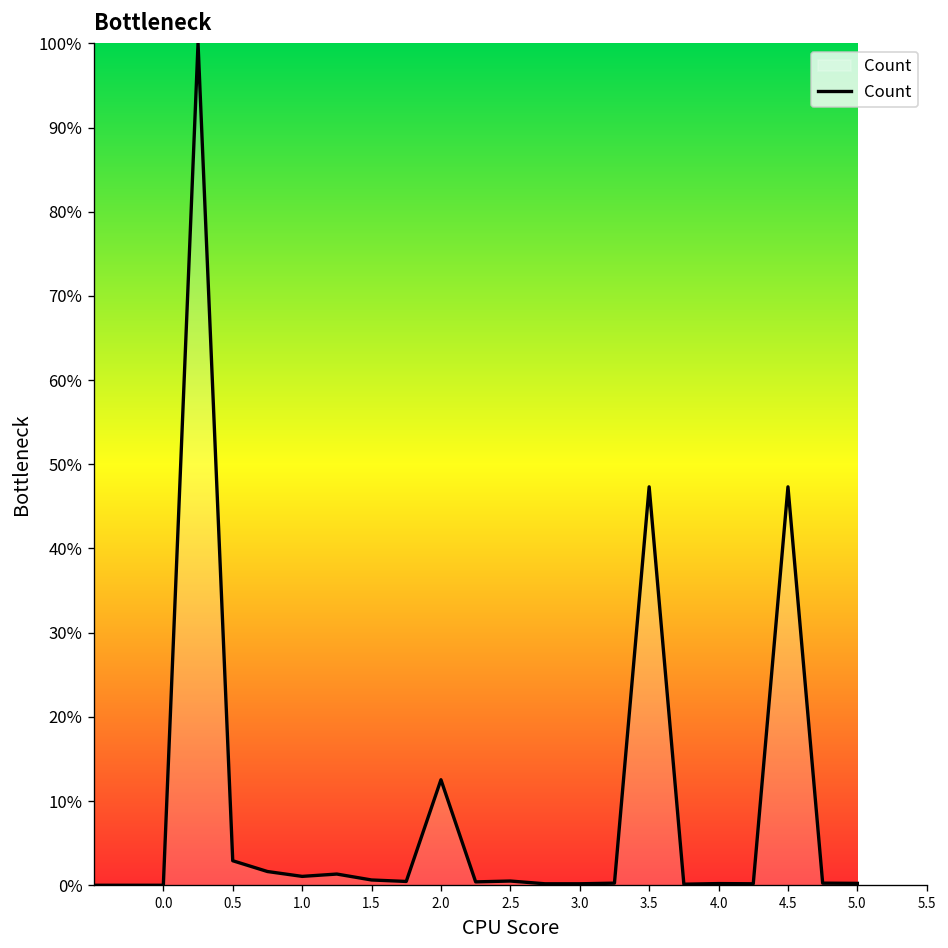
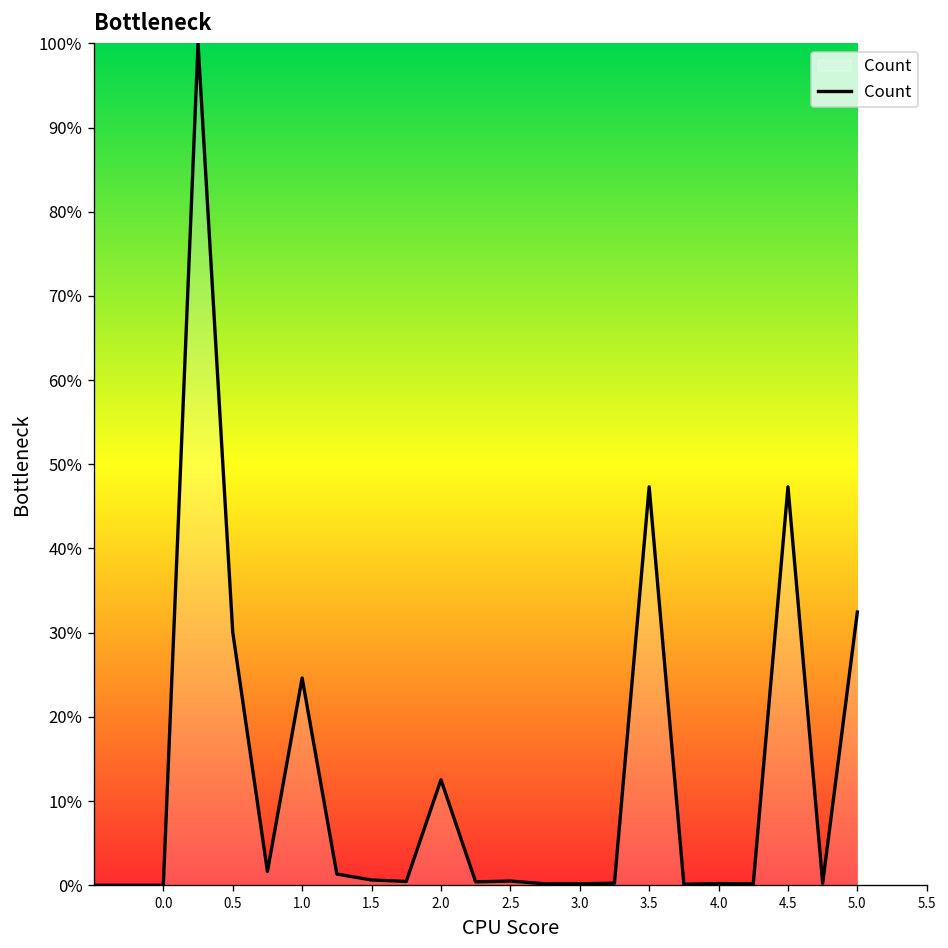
0.5: 3% -> 30%
1.0: 1% -> 25%
5.0: 0% -> 32%
